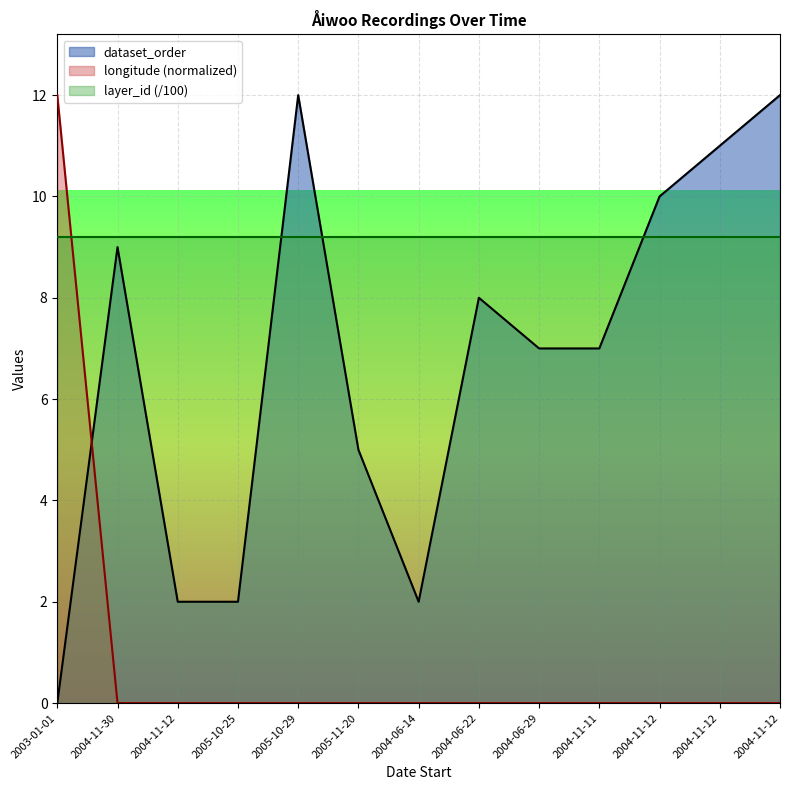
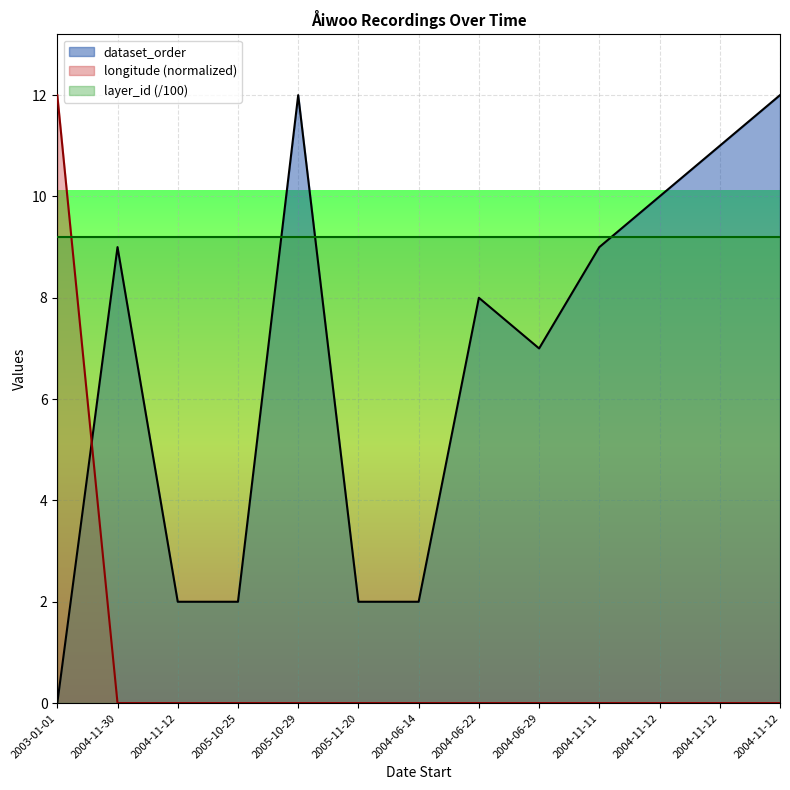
dataset_order, 2005-11-20: 5 -> 2
dataset_order, 2004-11-11: 7 -> 9
